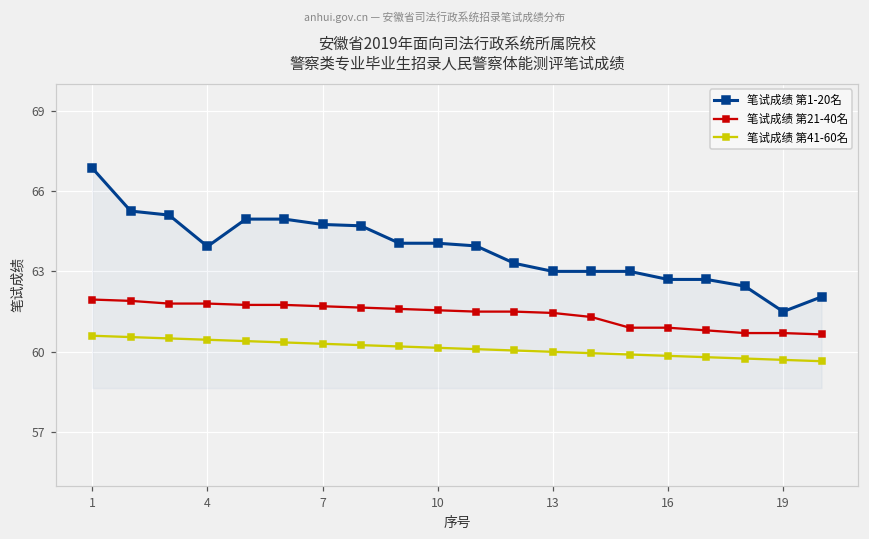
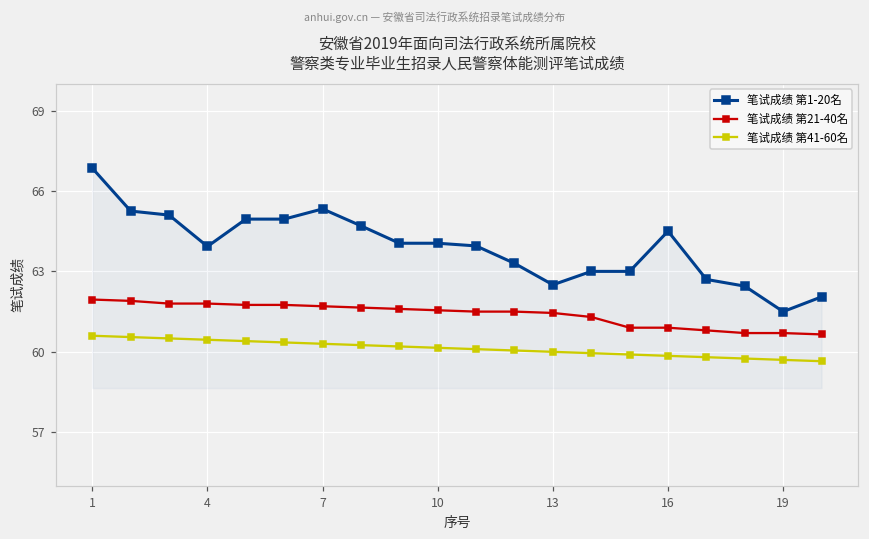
笔试成绩 第1-20名, 7: 64.8 -> 65.3
笔试成绩 第1-20名, 13: 63.0 -> 62.5
笔试成绩 第1-20名, 16: 62.7 -> 64.5
